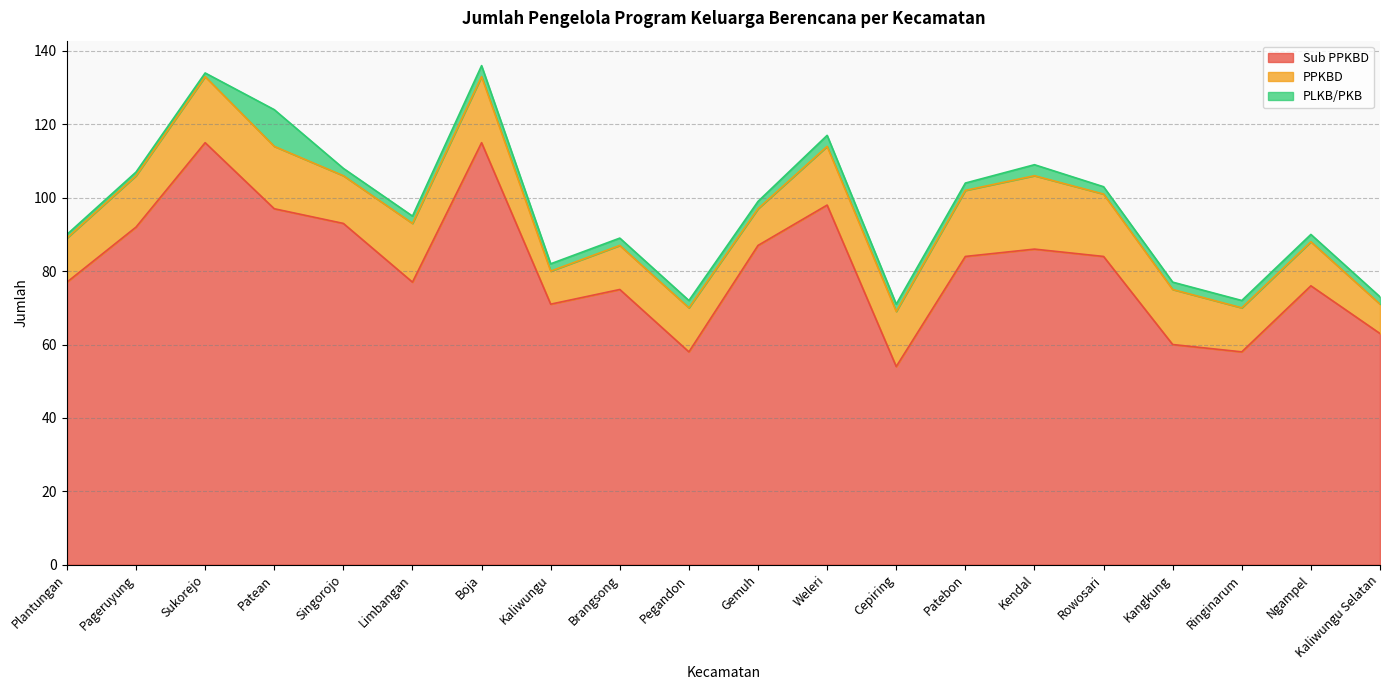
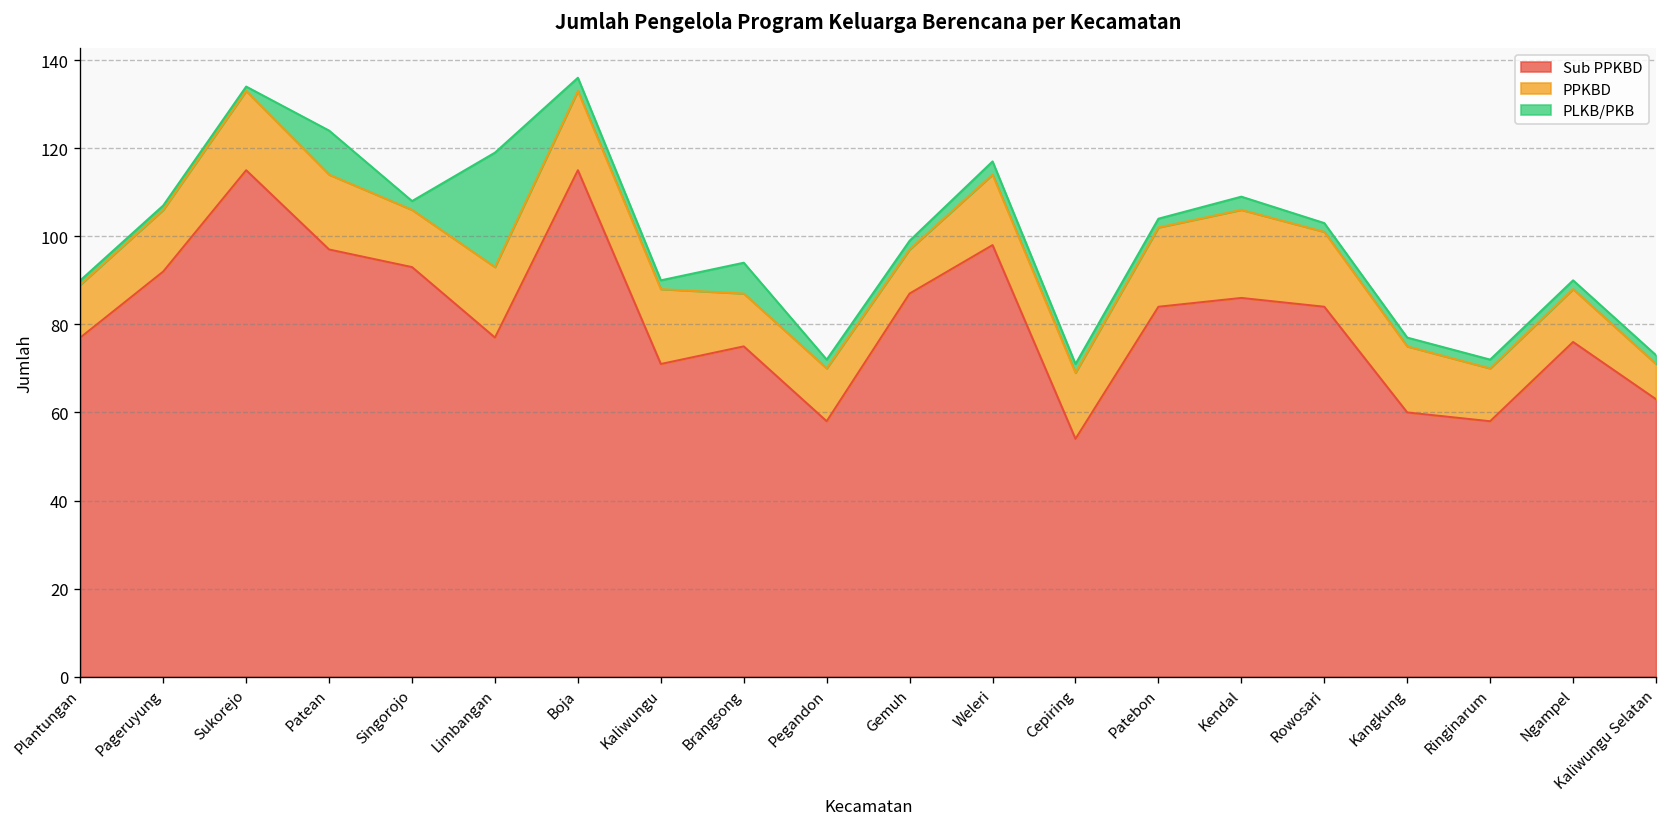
PLKB/PKB, Limbangan: 2 -> 26
PPKBD, Kaliwungu: 9 -> 17
PLKB/PKB, Brangsong: 2 -> 7
